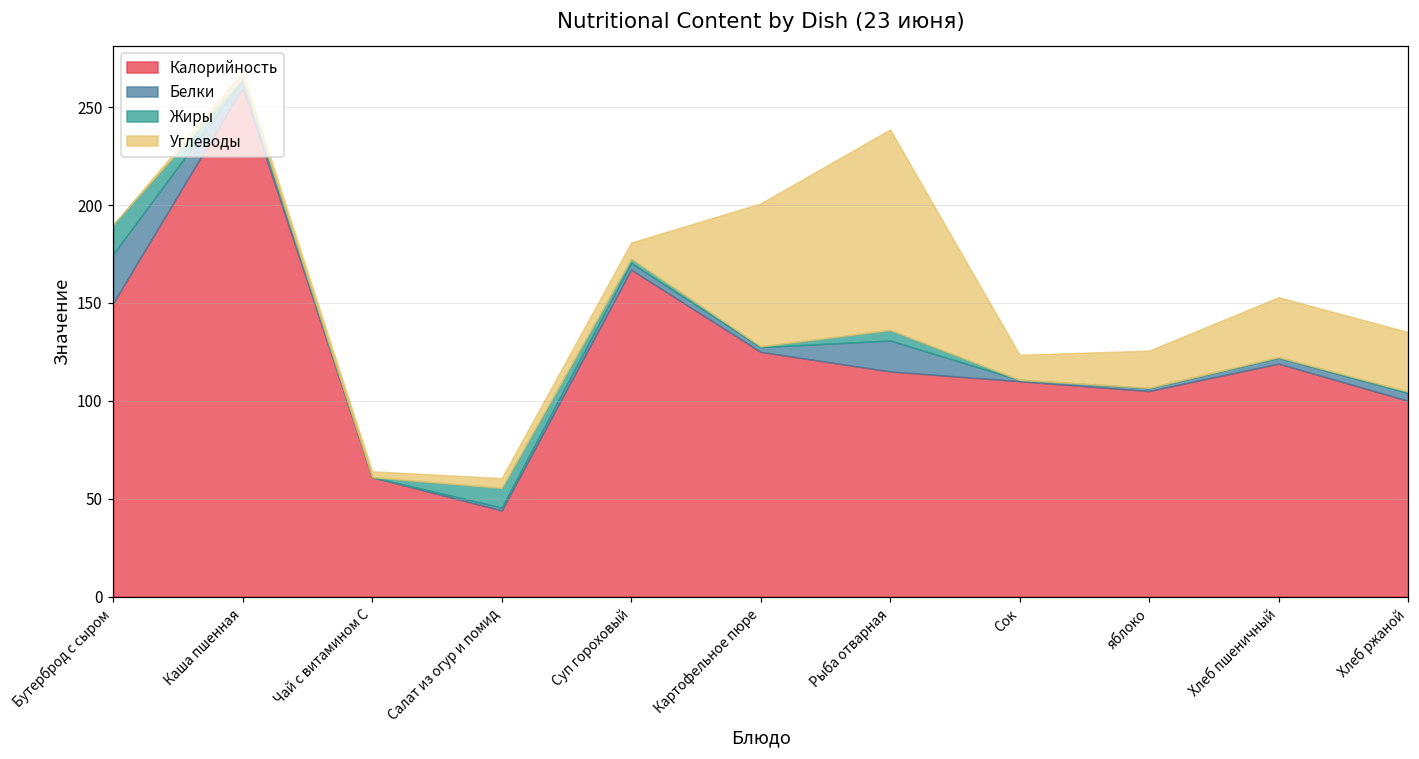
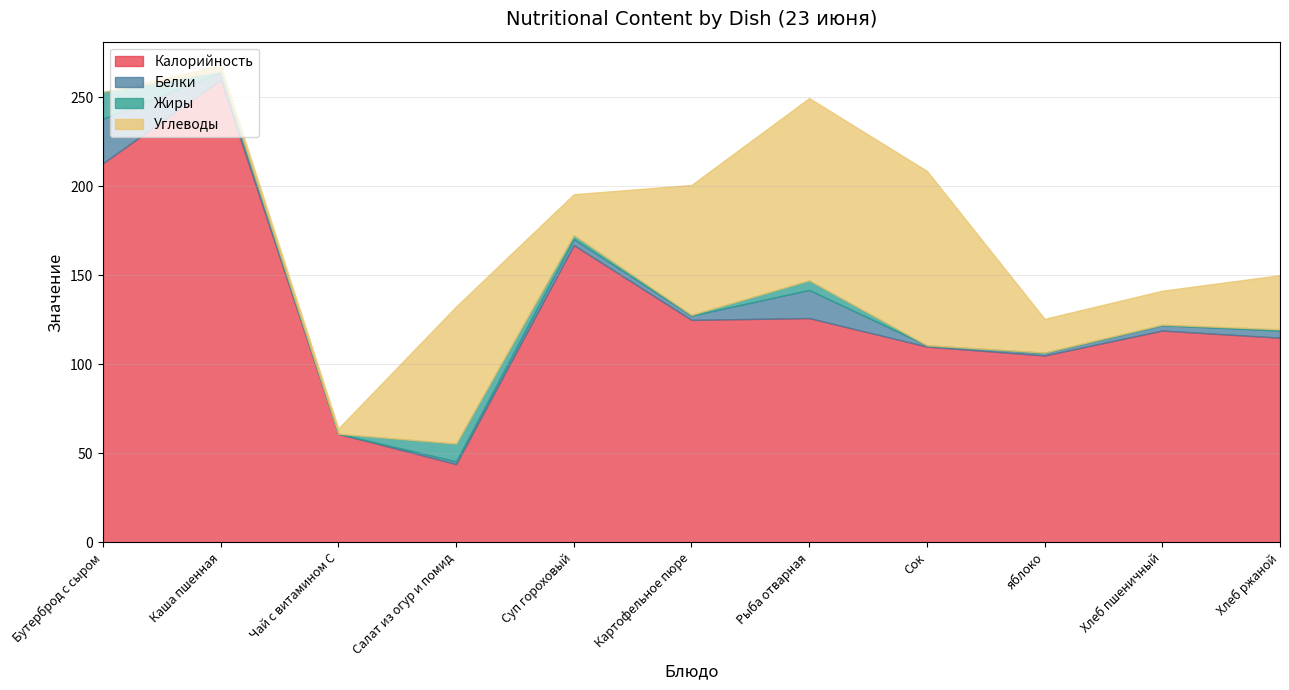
Калорийность, Бутерброд с сыром: 150 -> 213
Углеводы, Салат из огур и помид: 5 -> 77
Углеводы, Суп гороховый: 8 -> 23
Калорийность, Рыба отварная: 115 -> 126
Углеводы, Сок: 13 -> 98
Углеводы, Хлеб пшеничный: 31 -> 19
Калорийность, Хлеб ржаной: 100 -> 115
